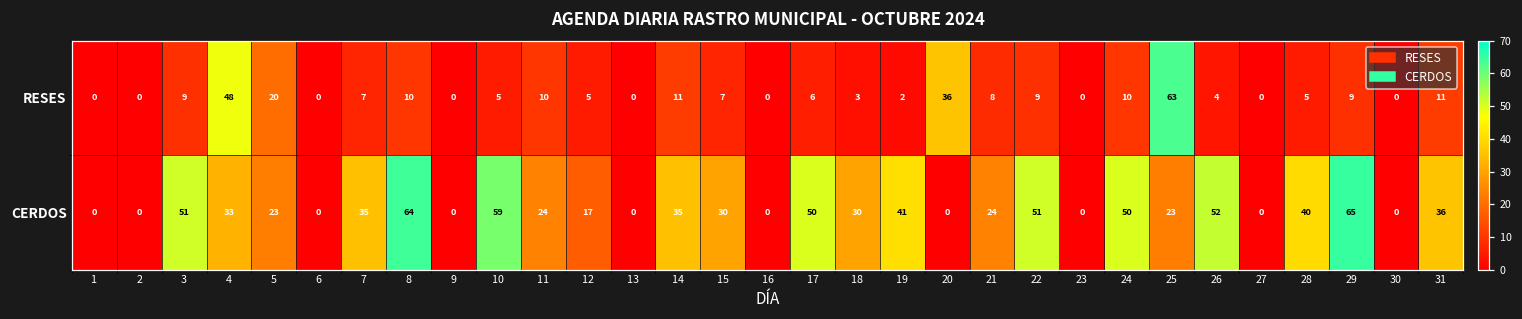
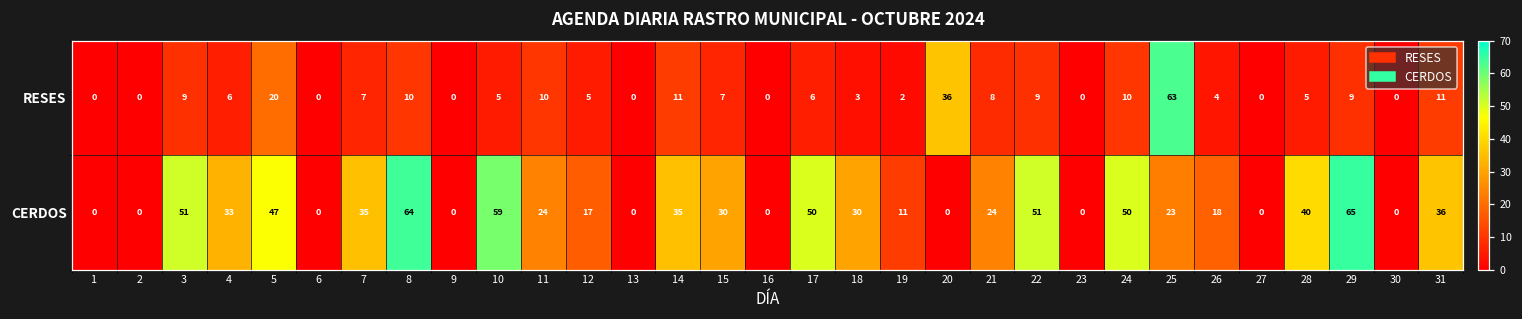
RESES, 4: 48 -> 6
CERDOS, 5: 23 -> 47
CERDOS, 19: 41 -> 11
CERDOS, 26: 52 -> 18
